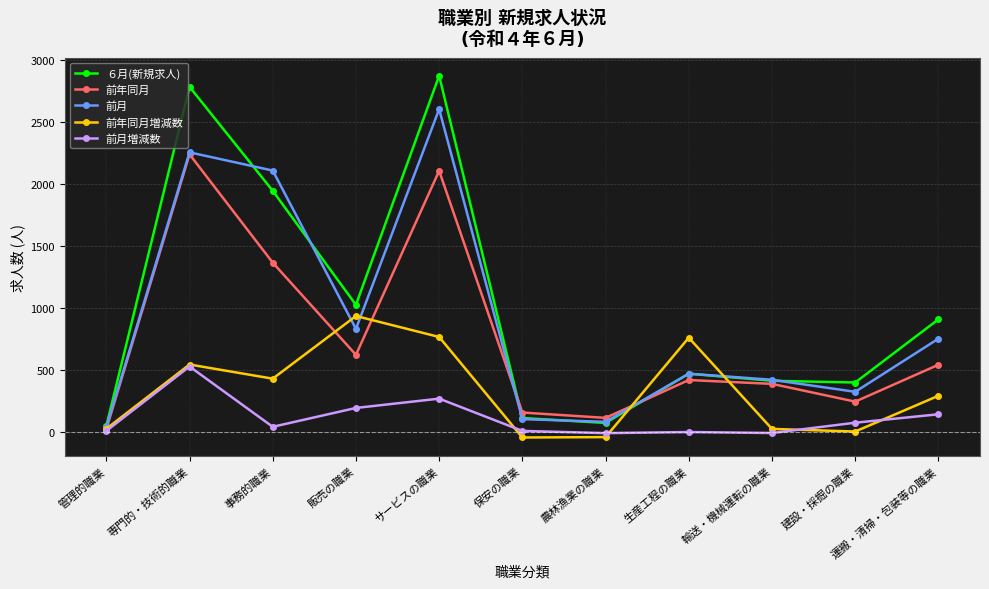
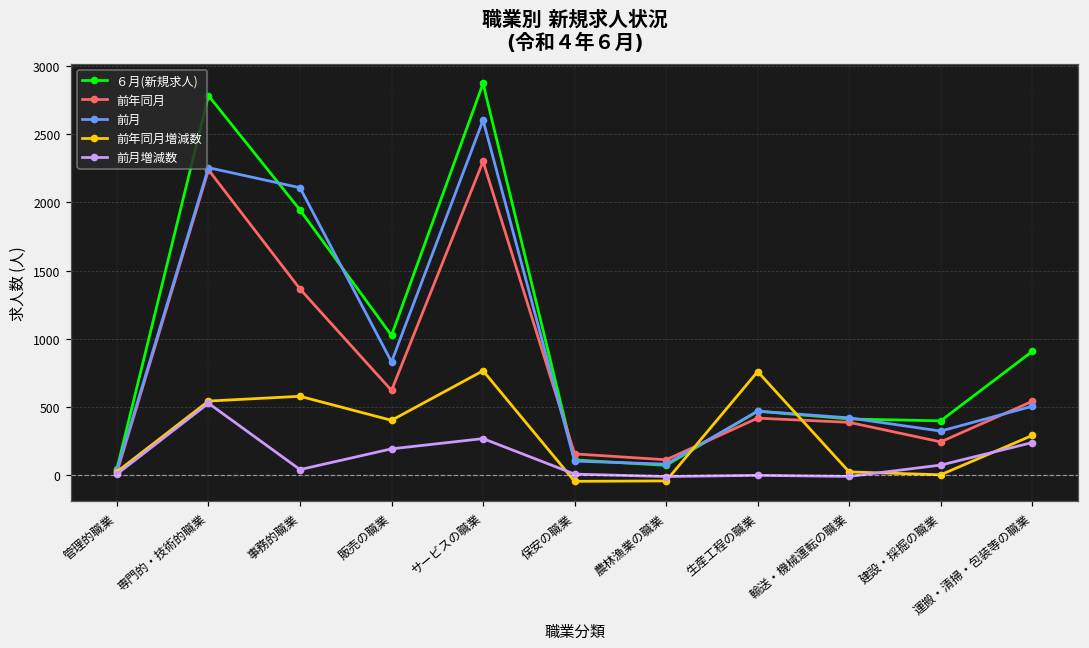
前年同月増減数, 事務的職業: 430 -> 580
前年同月増減数, 販売の職業: 940 -> 400
前年同月, サービスの職業: 2110 -> 2300
前月, 運搬・清掃・包装等の職業: 750 -> 510
前月増減数, 運搬・清掃・包装等の職業: 140 -> 240
